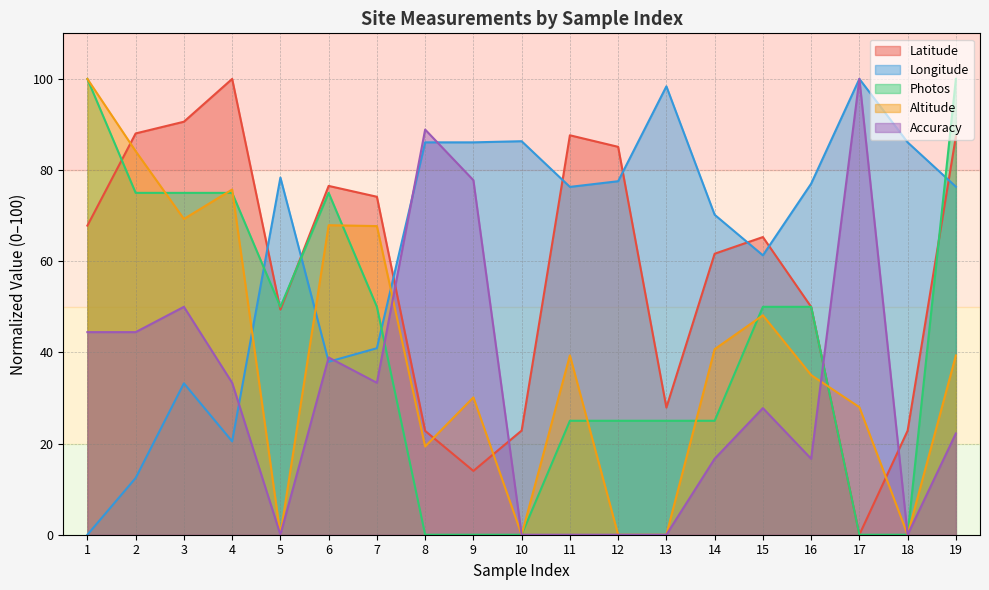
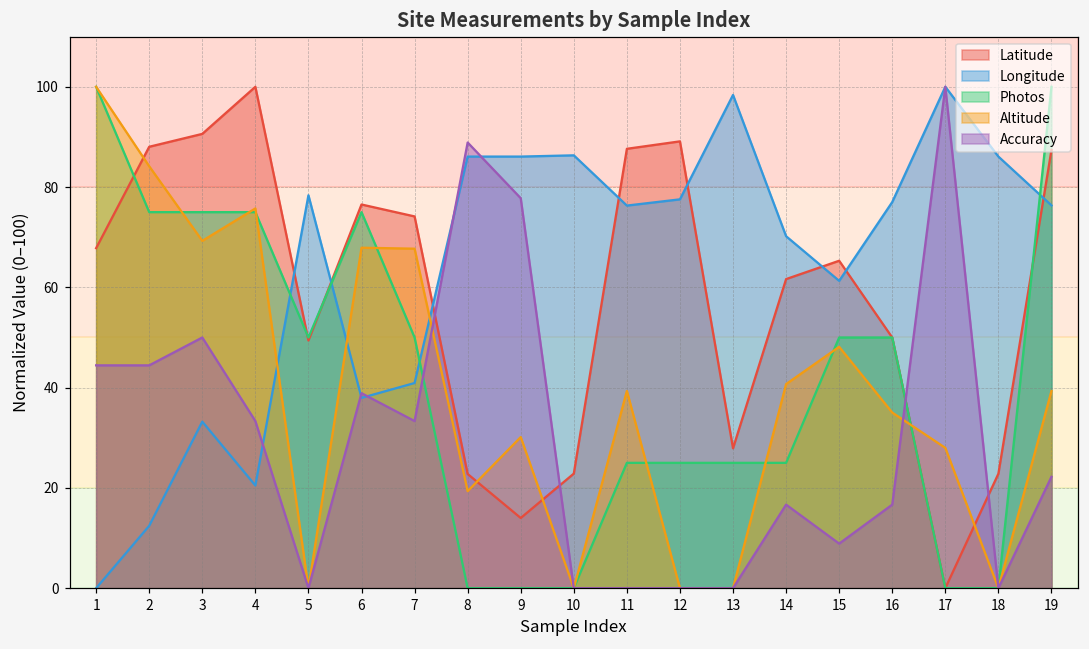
Latitude, 12: 85 -> 89
Accuracy, 15: 28 -> 9
